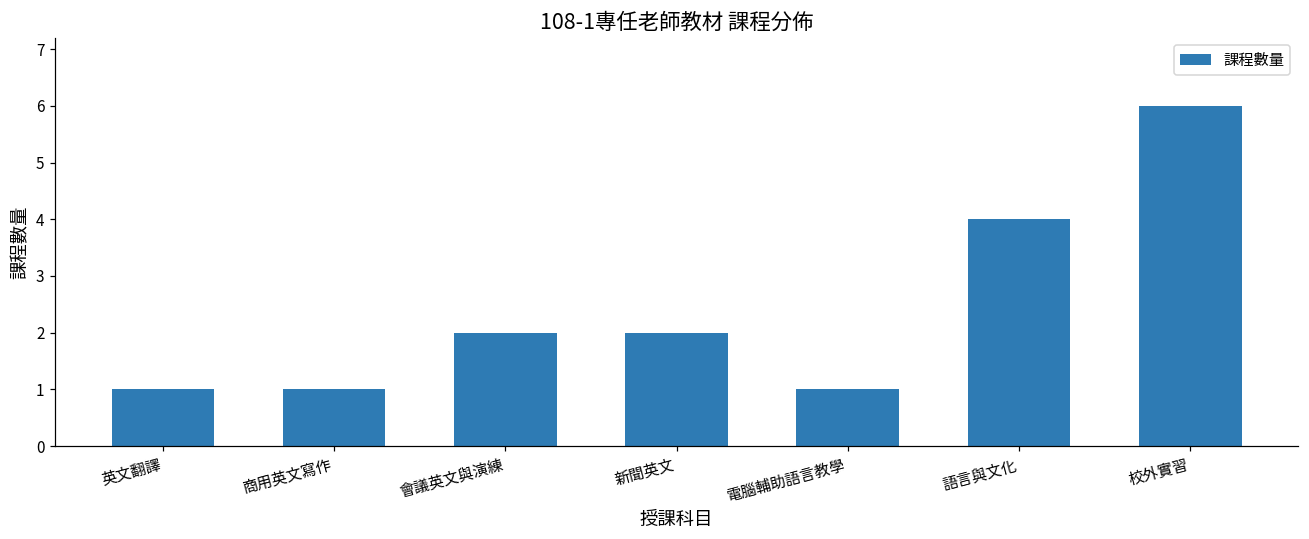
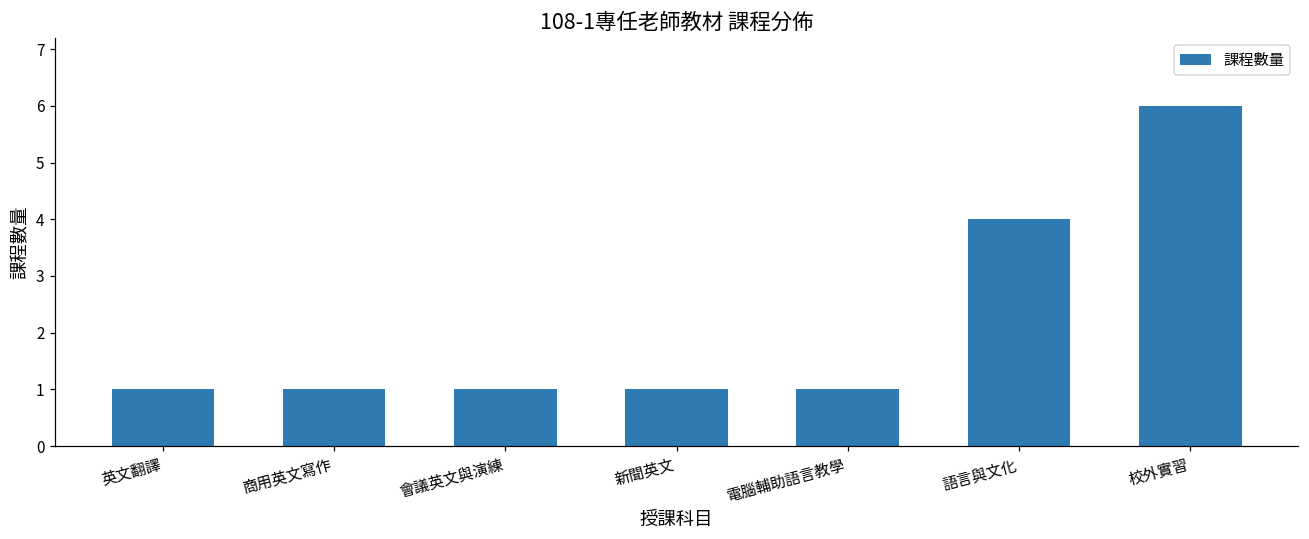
會議英文與演練: 2 -> 1
新聞英文: 2 -> 1
